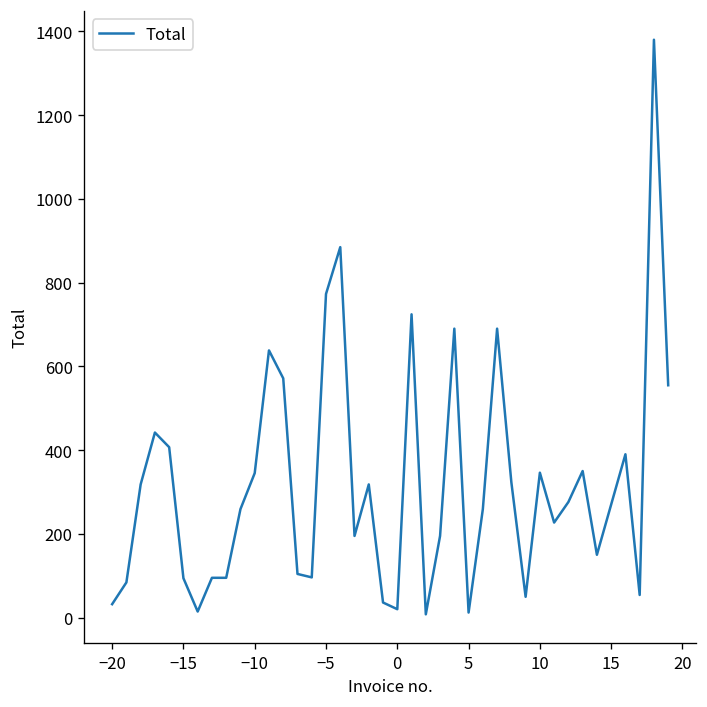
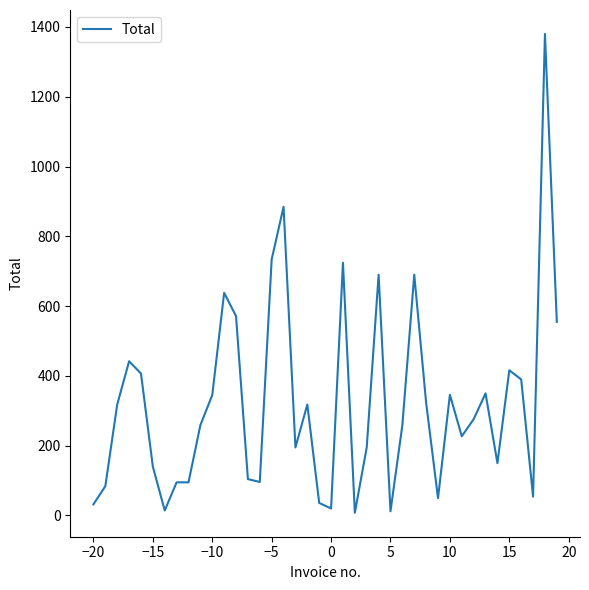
−15: 90 -> 140
−5: 770 -> 730
15: 270 -> 420
